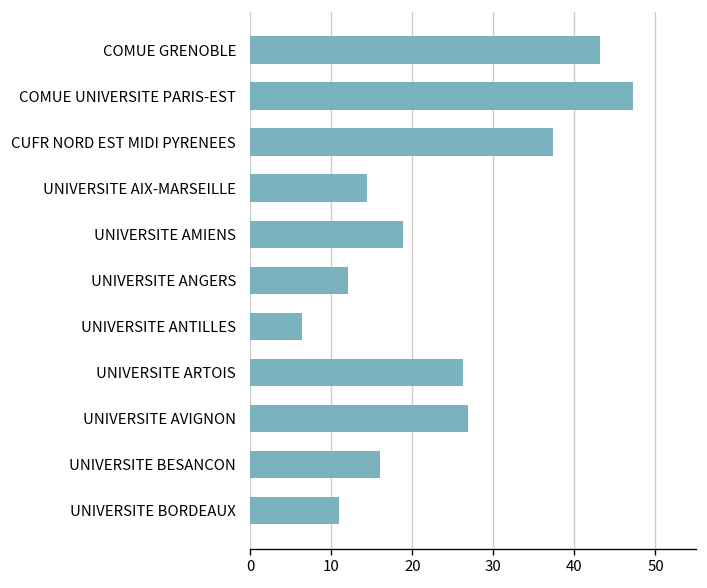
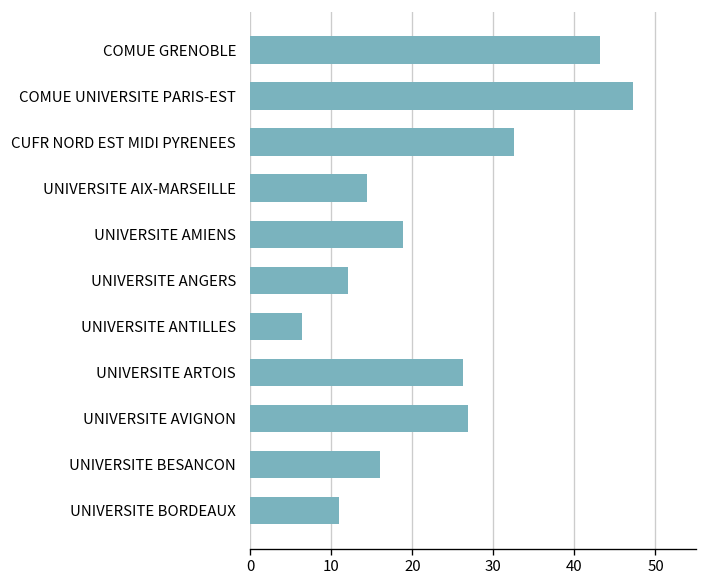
CUFR NORD EST MIDI PYRENEES: 37 -> 33
